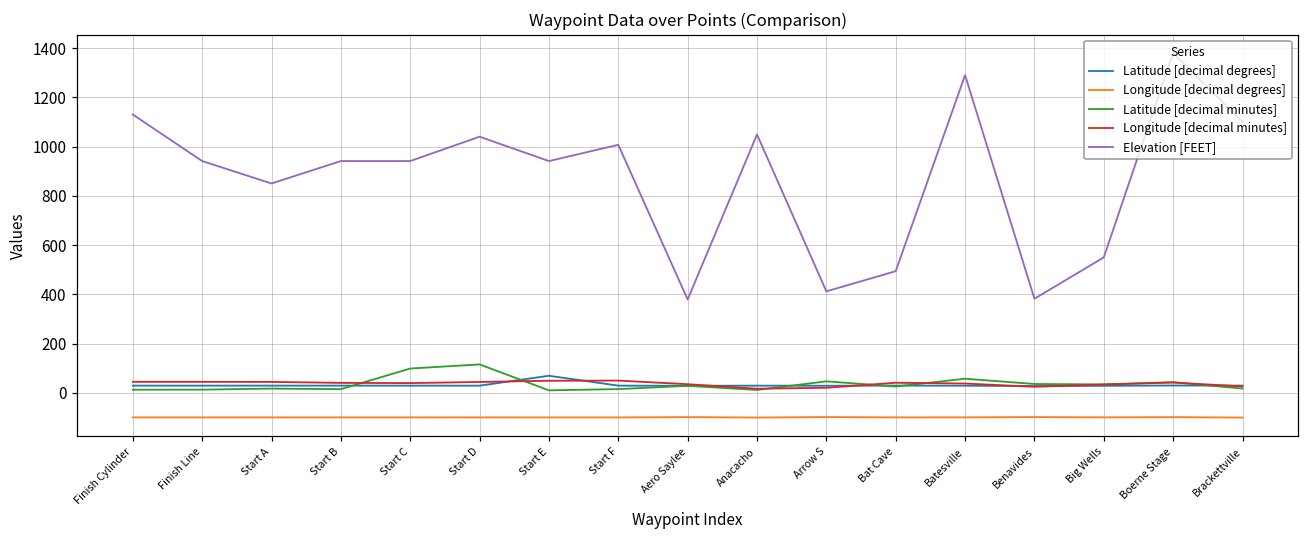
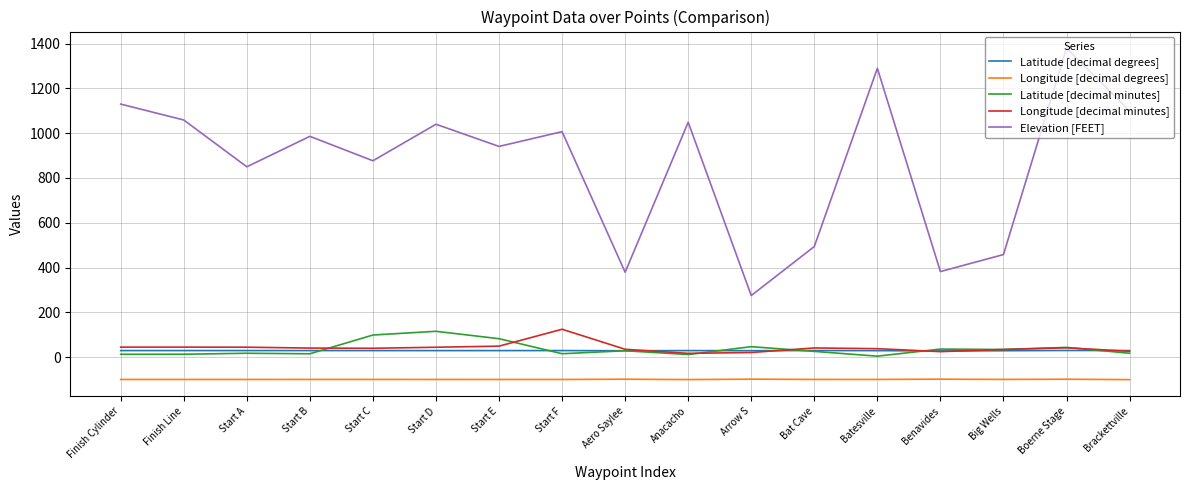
Elevation [FEET], Finish Line: 940 -> 1060
Elevation [FEET], Start B: 940 -> 990
Elevation [FEET], Start C: 940 -> 880
Latitude [decimal degrees], Start E: 70 -> 30
Latitude [decimal minutes], Start E: 10 -> 80
Longitude [decimal minutes], Start F: 50 -> 120
Elevation [FEET], Arrow S: 410 -> 280
Latitude [decimal minutes], Batesville: 60 -> 0
Elevation [FEET], Big Wells: 550 -> 460
